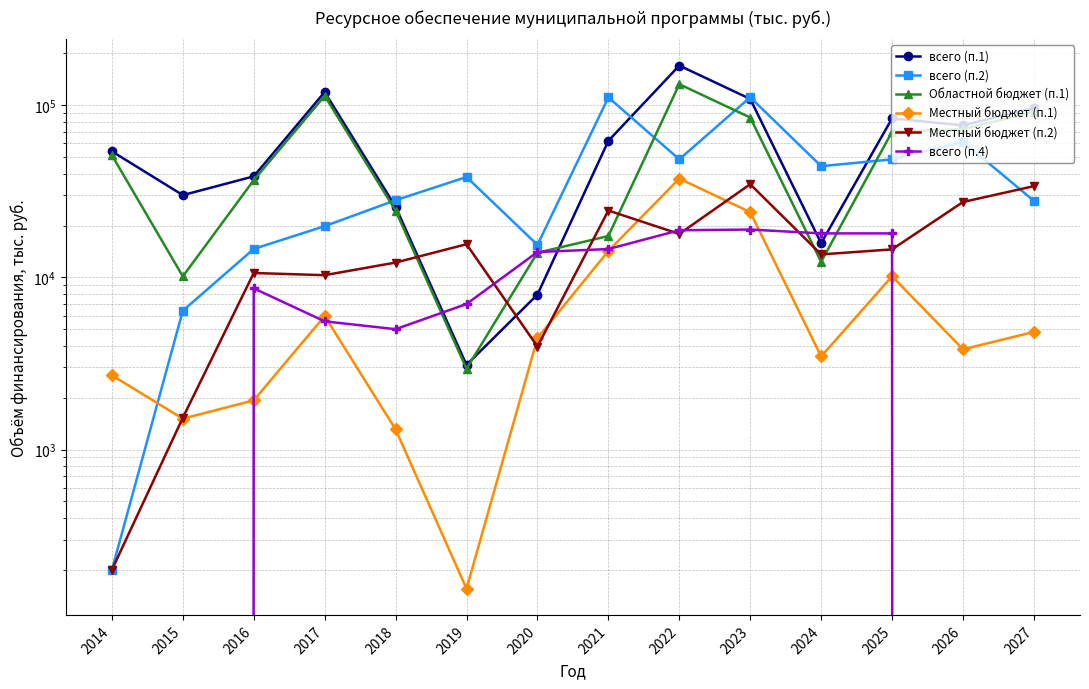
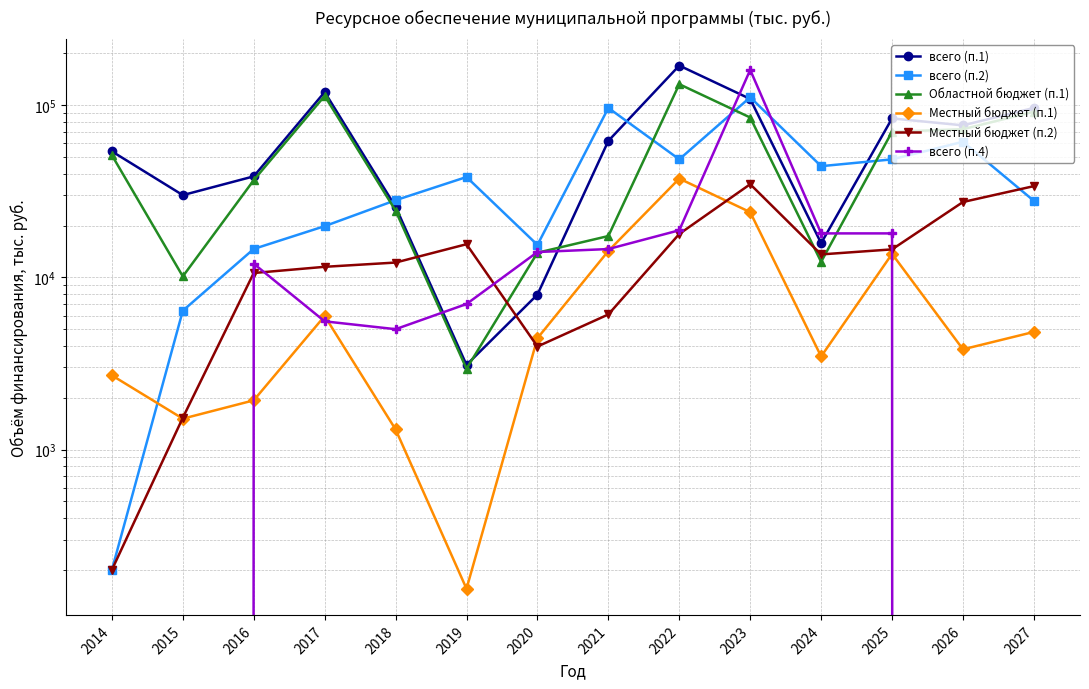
всего (п.4), 2016: 9000 -> 12000
Местный бюджет (п.2), 2017: 10000 -> 12000
всего (п.2), 2021: 110000 -> 100000
Местный бюджет (п.2), 2021: 24000 -> 6100
всего (п.4), 2023: 19000 -> 160000
Местный бюджет (п.1), 2025: 10000 -> 14000
